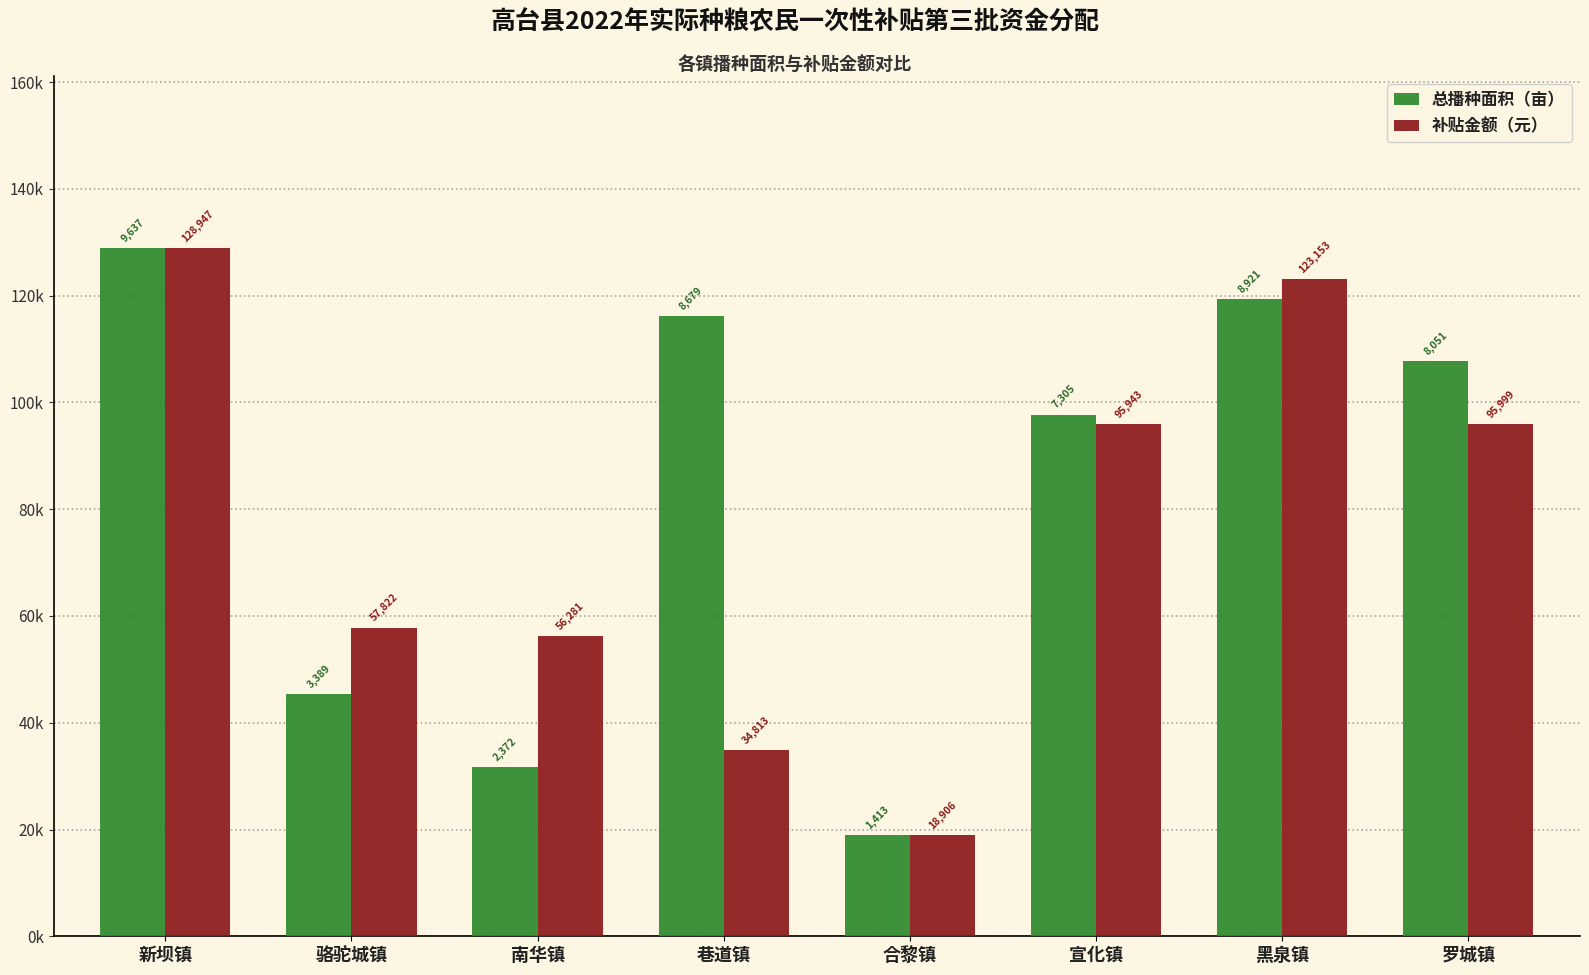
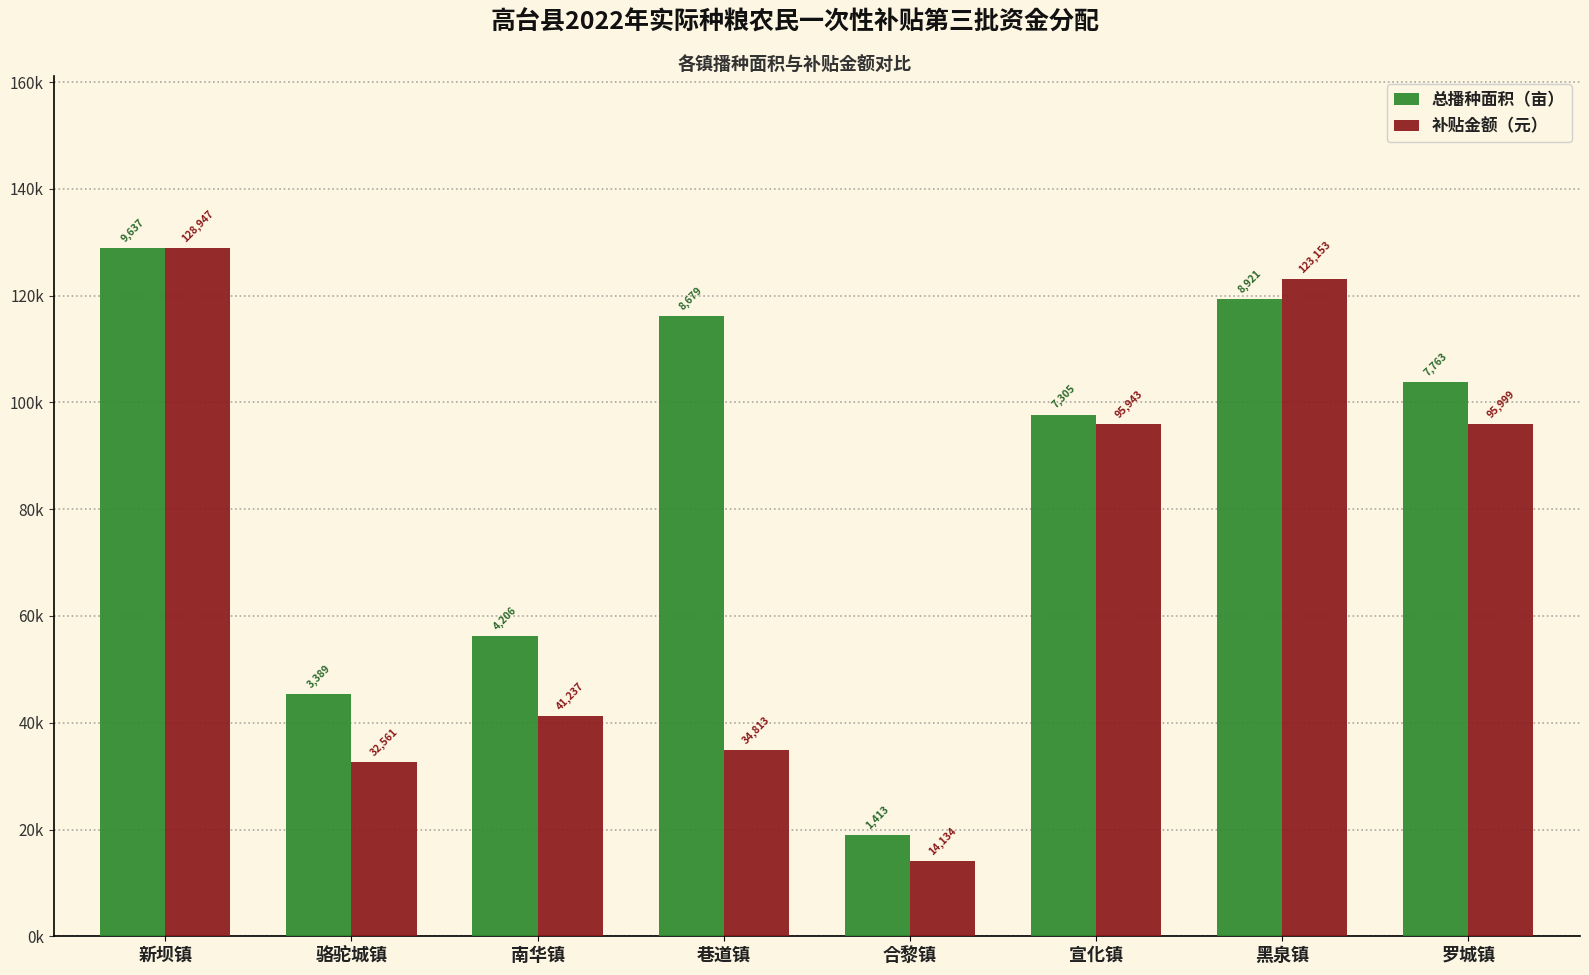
补贴金额（元）, 骆驼城镇: 57,822 -> 32,561
总播种面积（亩）, 南华镇: 2,372 -> 4,206
补贴金额（元）, 南华镇: 56,281 -> 41,237
补贴金额（元）, 合黎镇: 18,906 -> 14,134
总播种面积（亩）, 罗城镇: 8,051 -> 7,763
